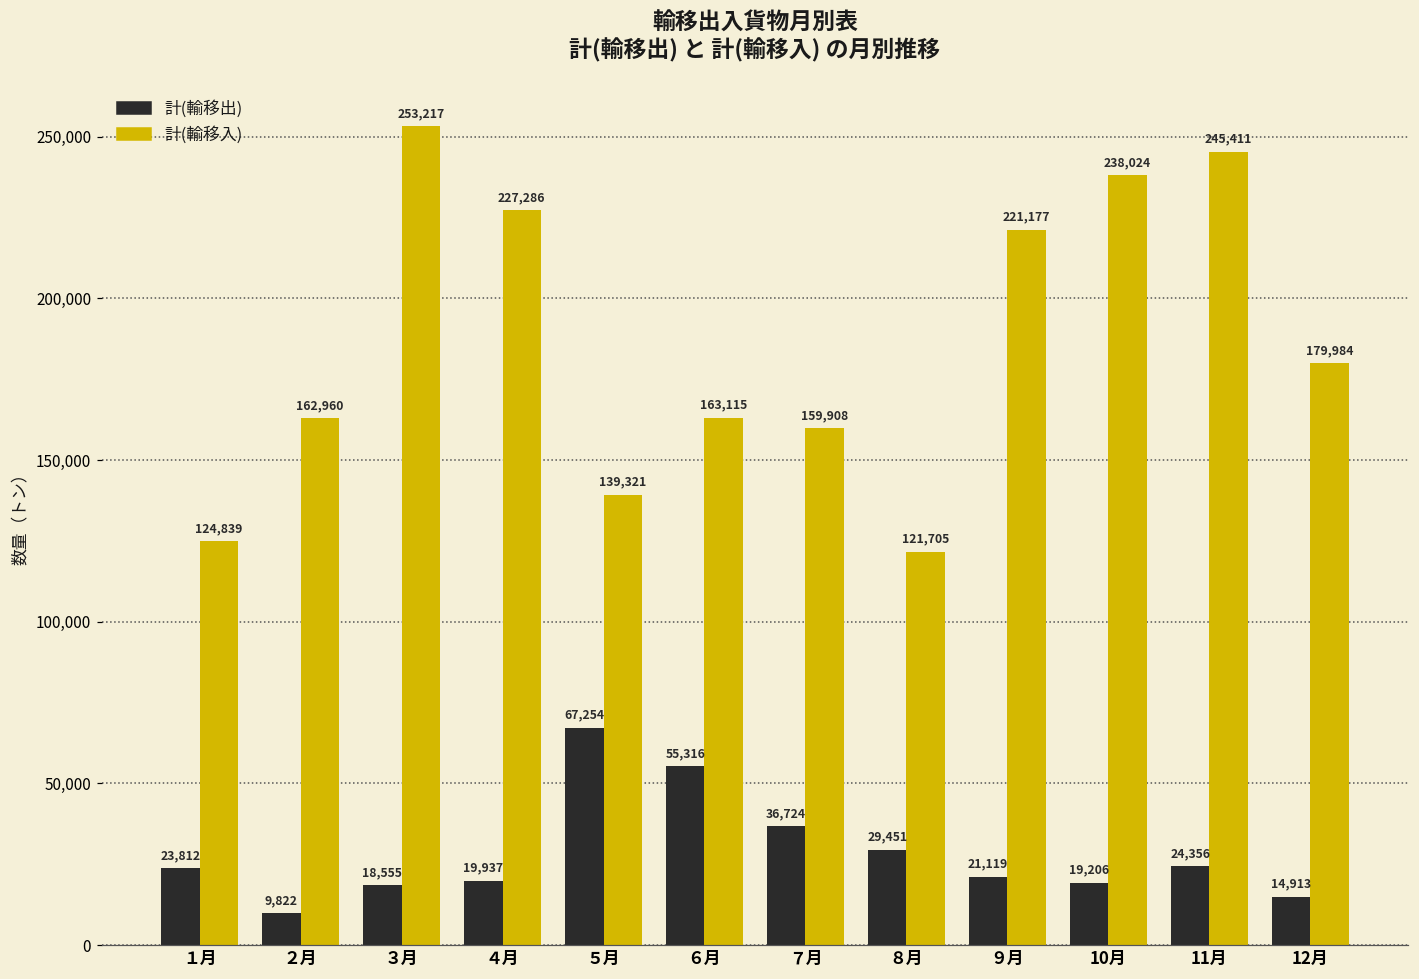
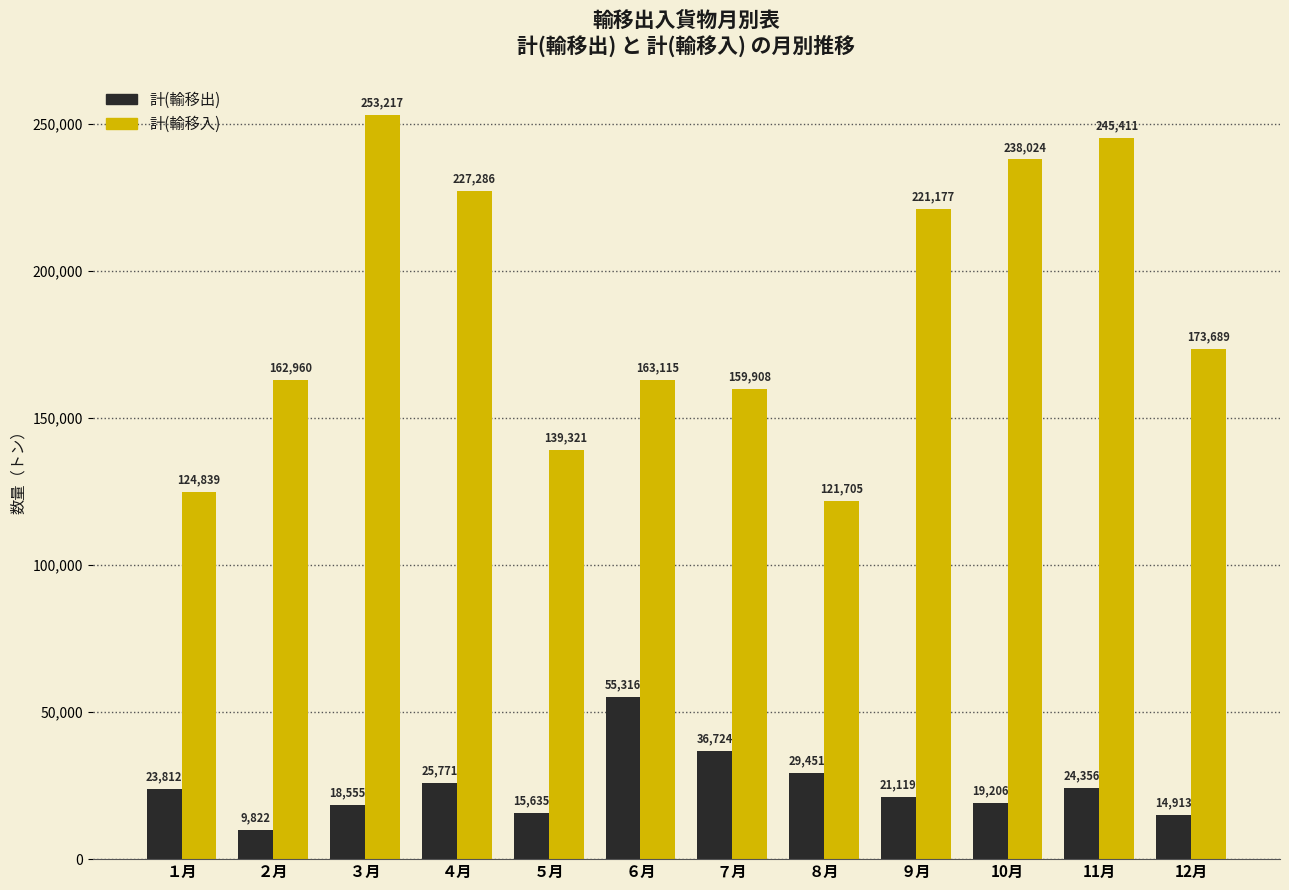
計(輸移出), ４月: 19,937 -> 25,771
計(輸移出), ５月: 67,254 -> 15,635
計(輸移入), 12月: 179,984 -> 173,689
